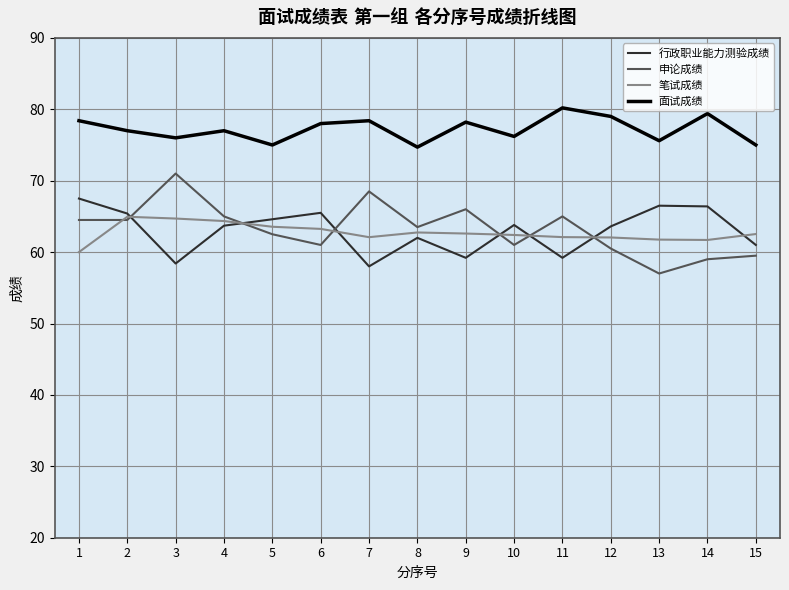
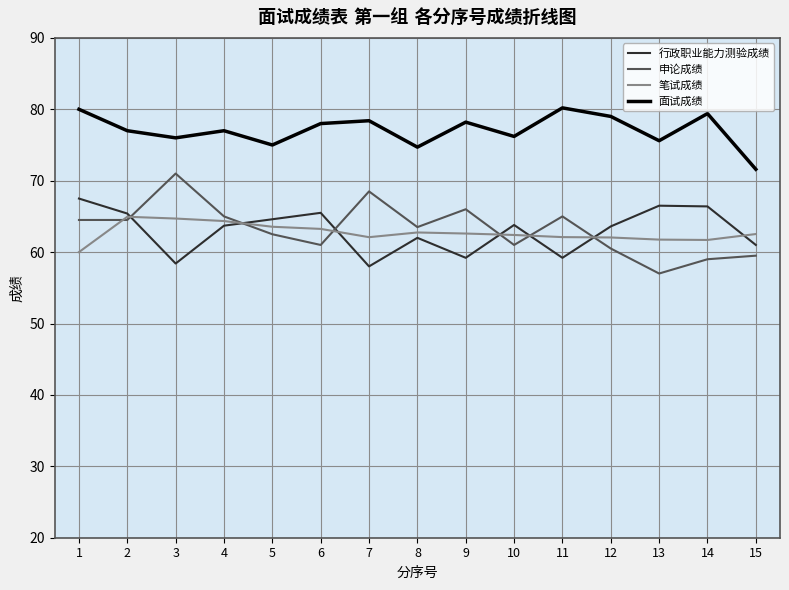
面试成绩, 1: 78 -> 80
面试成绩, 15: 75 -> 72
